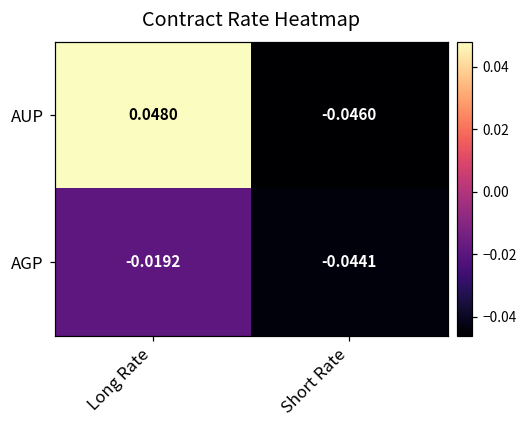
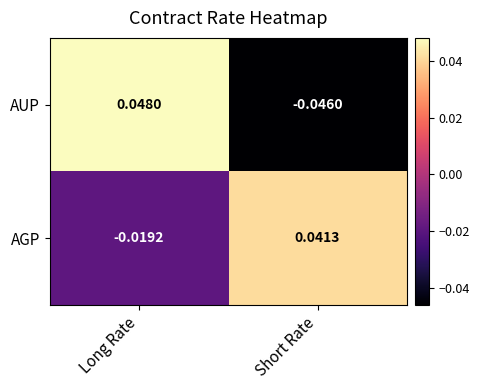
AGP, Short Rate: -0.0441 -> 0.0413
